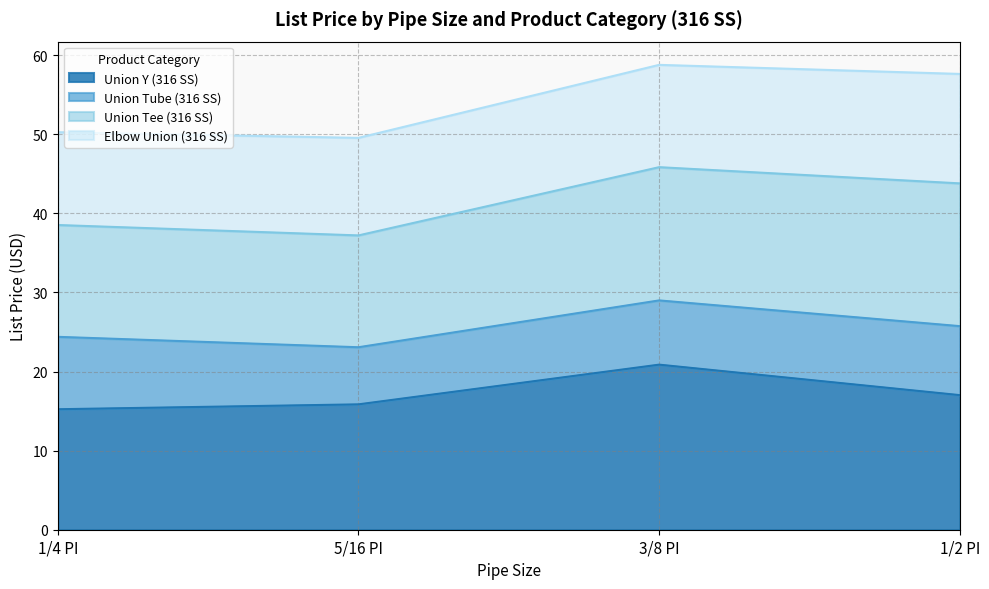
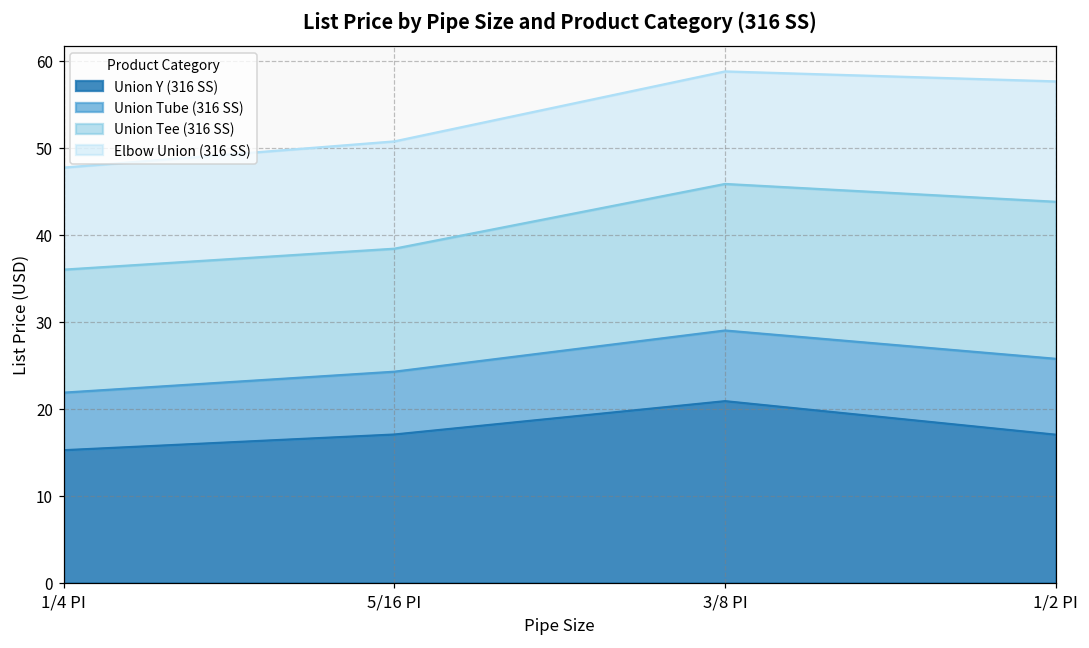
Union Tube (316 SS), 1/4 PI: 9 -> 7
Union Y (316 SS), 5/16 PI: 16 -> 17
